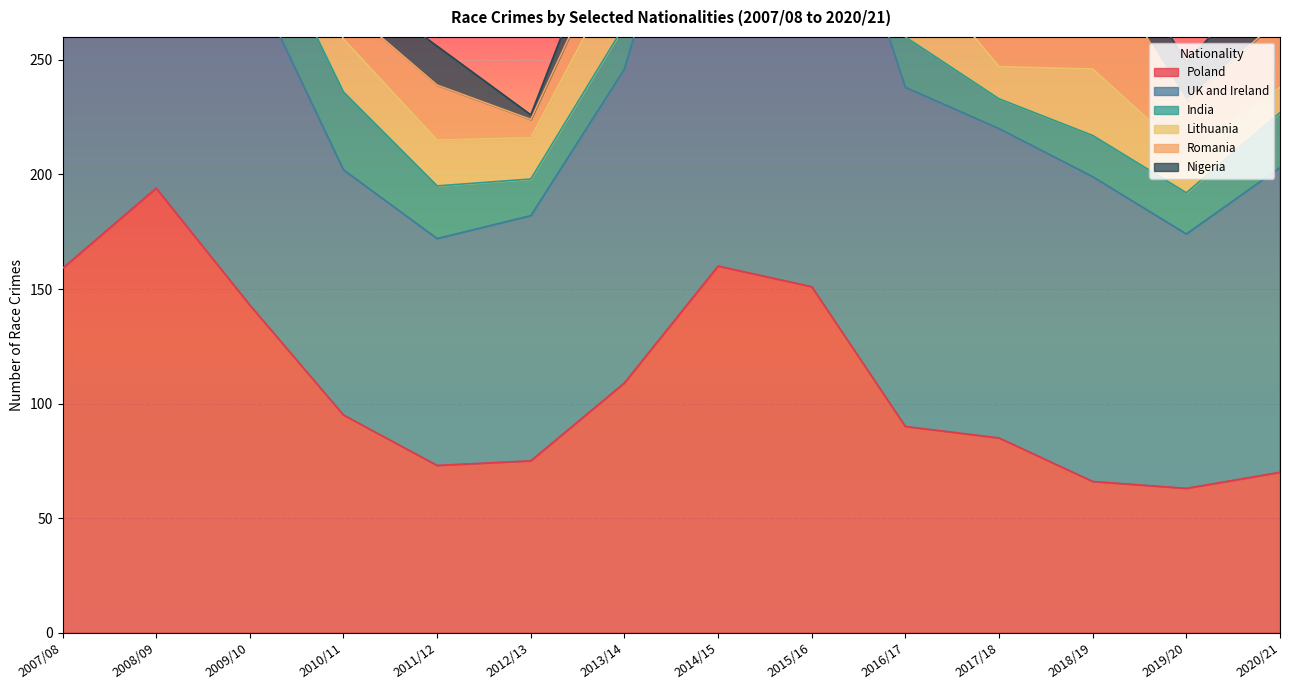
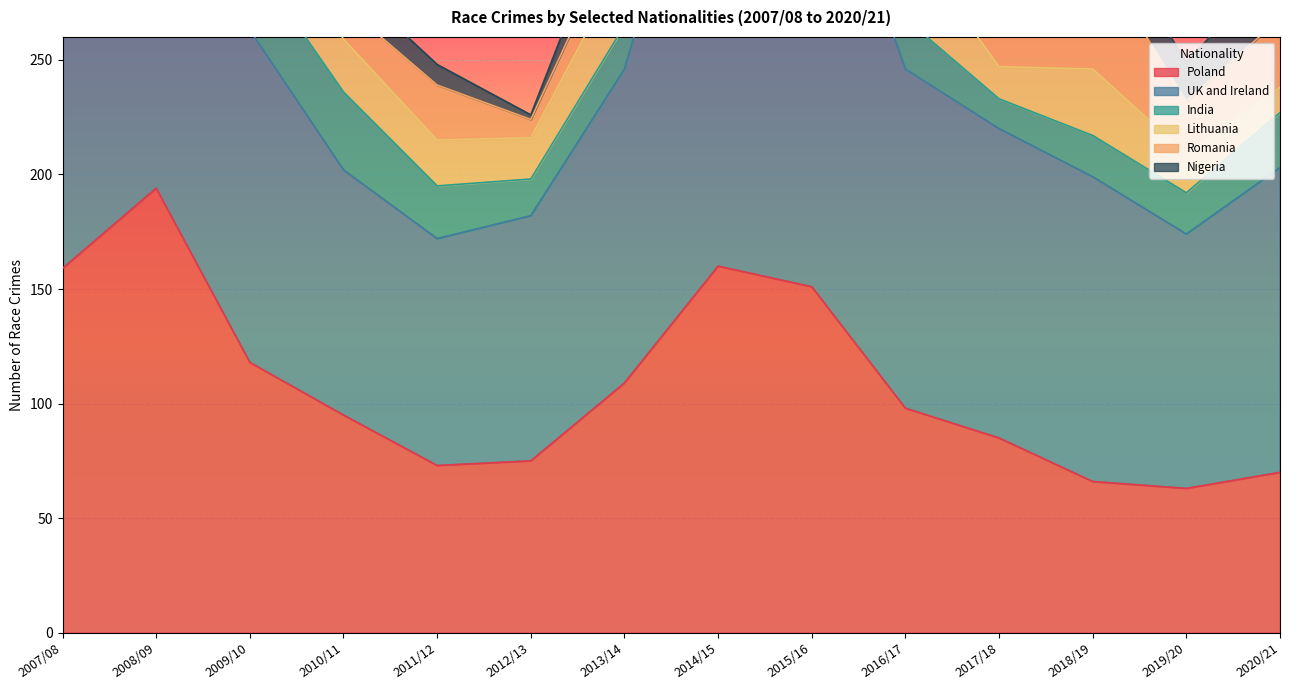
Poland, 2009/10: 143 -> 118
Nigeria, 2011/12: 17 -> 9
Poland, 2016/17: 90 -> 98
